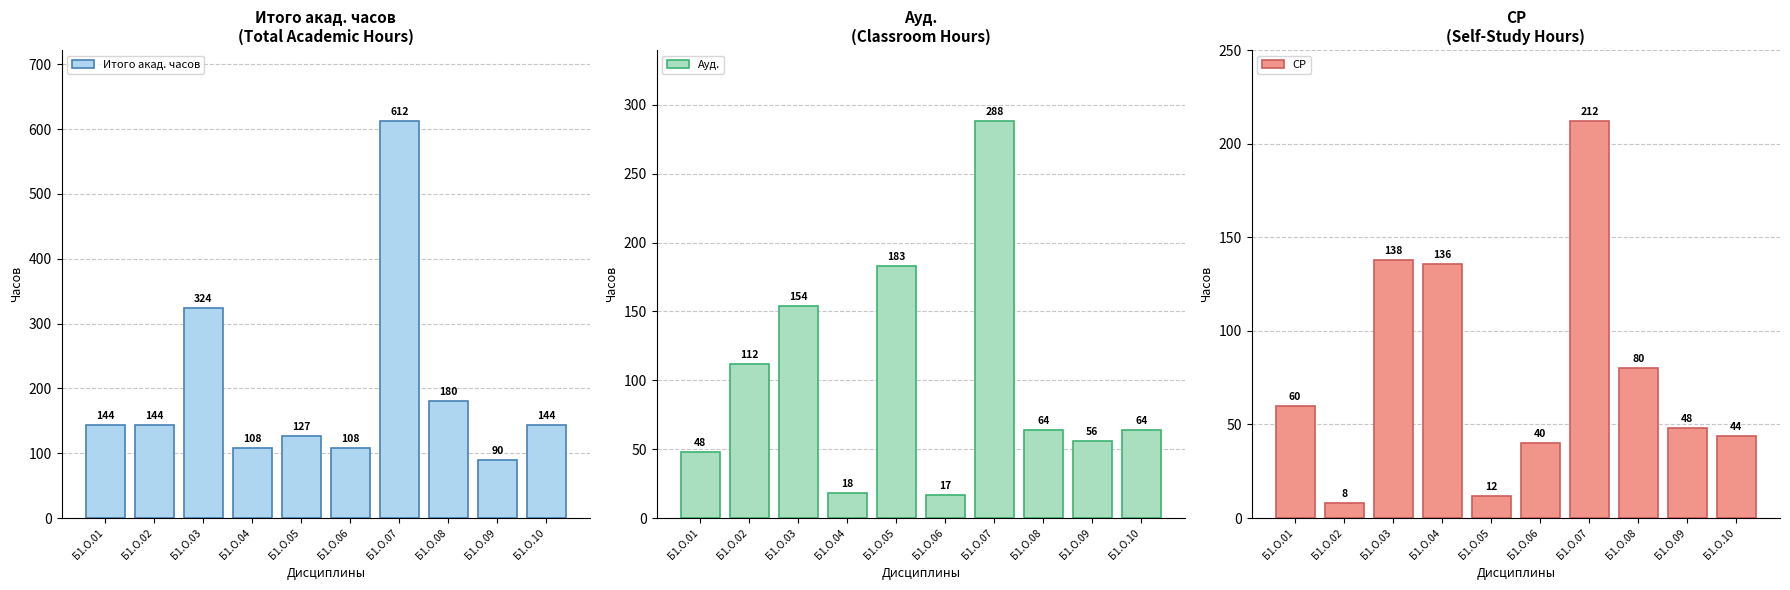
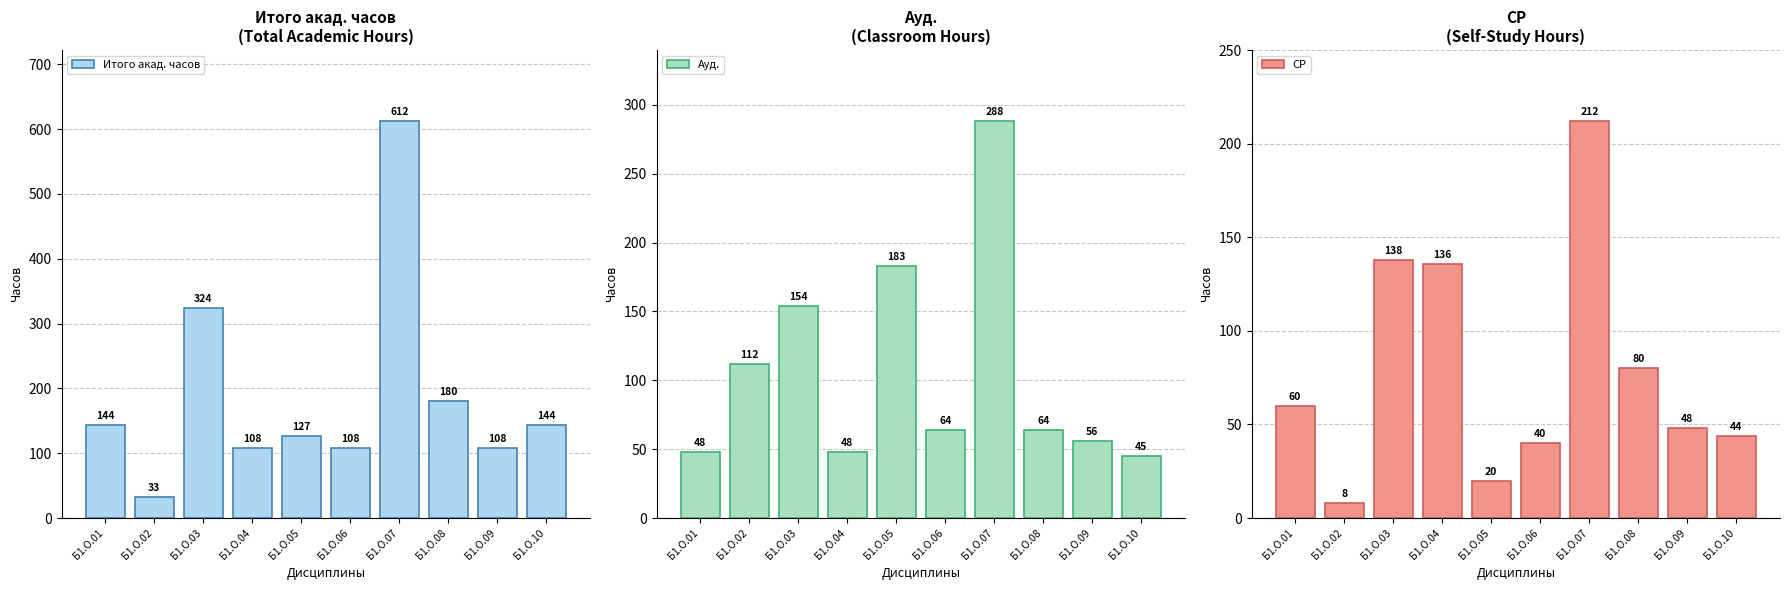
Итого акад. часов (Total Academic Hours), Б1.О.02: 144 -> 33
Итого акад. часов (Total Academic Hours), Б1.О.09: 90 -> 108
Ауд. (Classroom Hours), Б1.О.04: 18 -> 48
Ауд. (Classroom Hours), Б1.О.06: 17 -> 64
Ауд. (Classroom Hours), Б1.О.10: 64 -> 45
СР (Self-Study Hours), Б1.О.05: 12 -> 20
